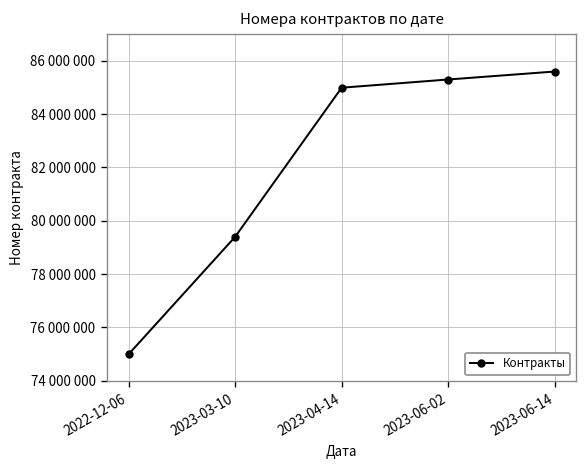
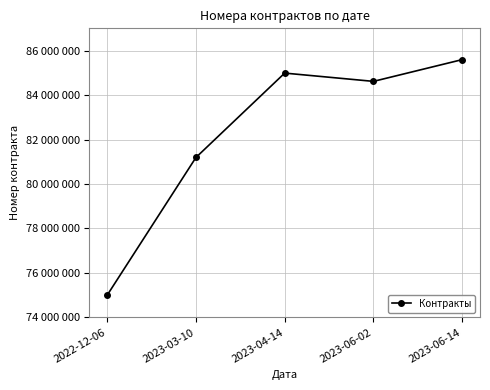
2023-03-10: 79400000 -> 81200000
2023-06-02: 85300000 -> 84600000
